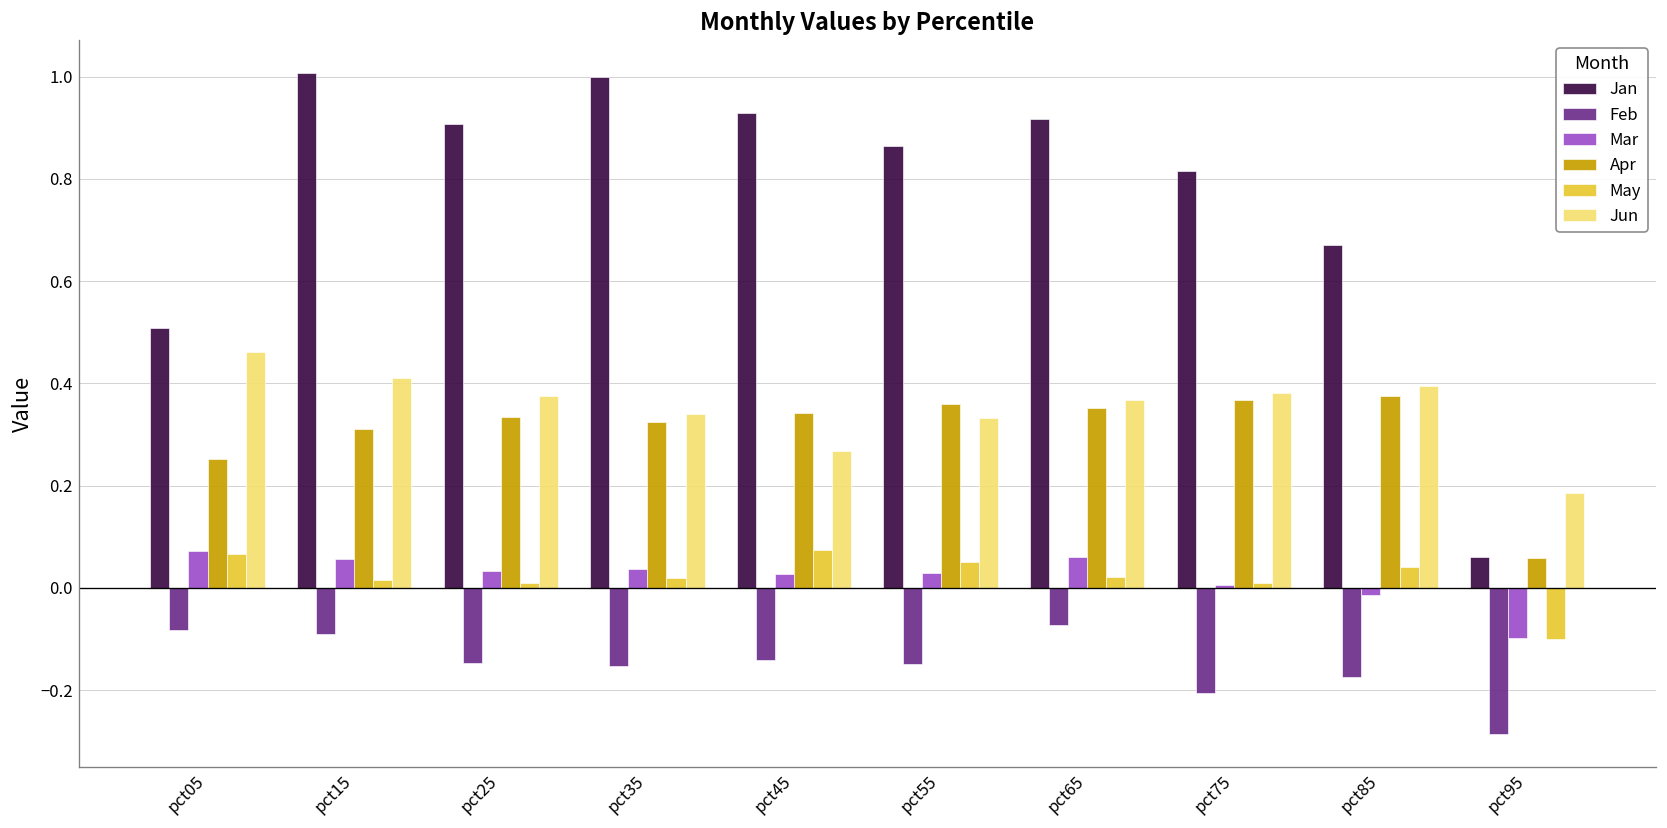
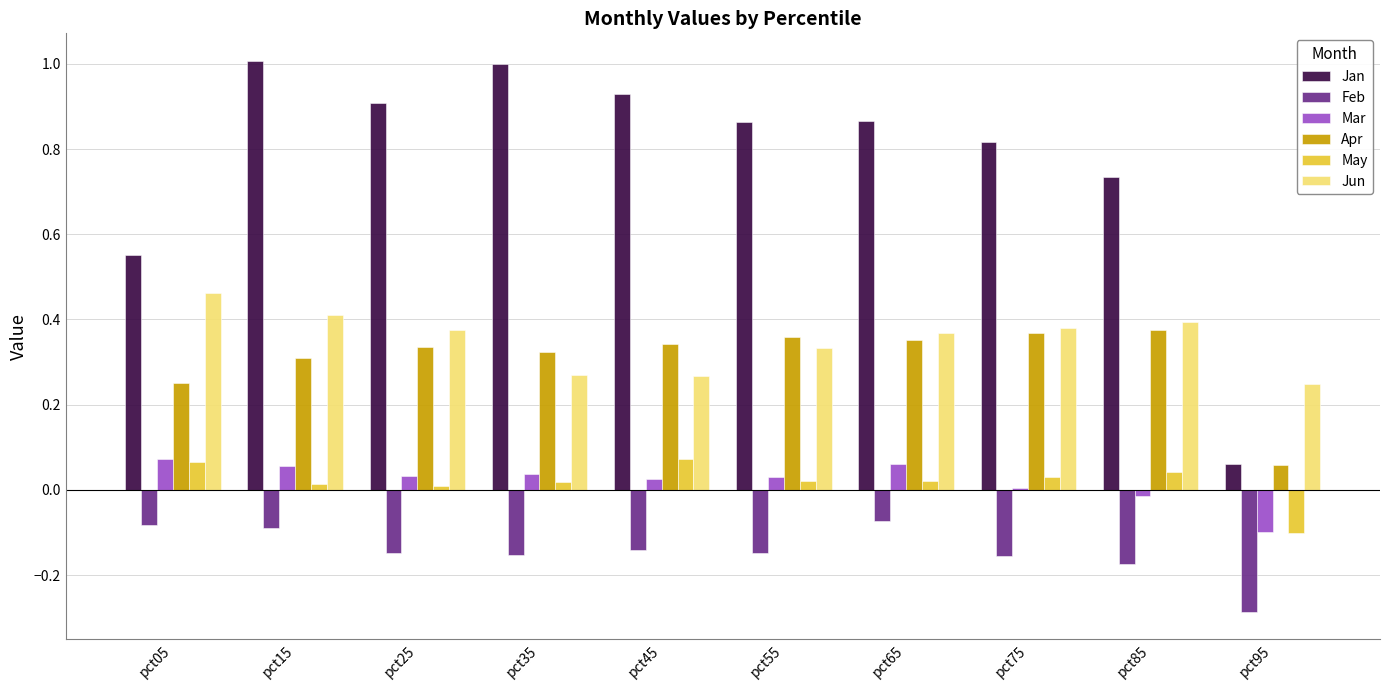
Jan, pct05: 0.51 -> 0.55
Jun, pct35: 0.34 -> 0.27
May, pct55: 0.05 -> 0.02
Jan, pct65: 0.92 -> 0.87
Feb, pct75: -0.21 -> -0.16
May, pct75: 0.01 -> 0.03
Jan, pct85: 0.67 -> 0.73
Jun, pct95: 0.19 -> 0.25
